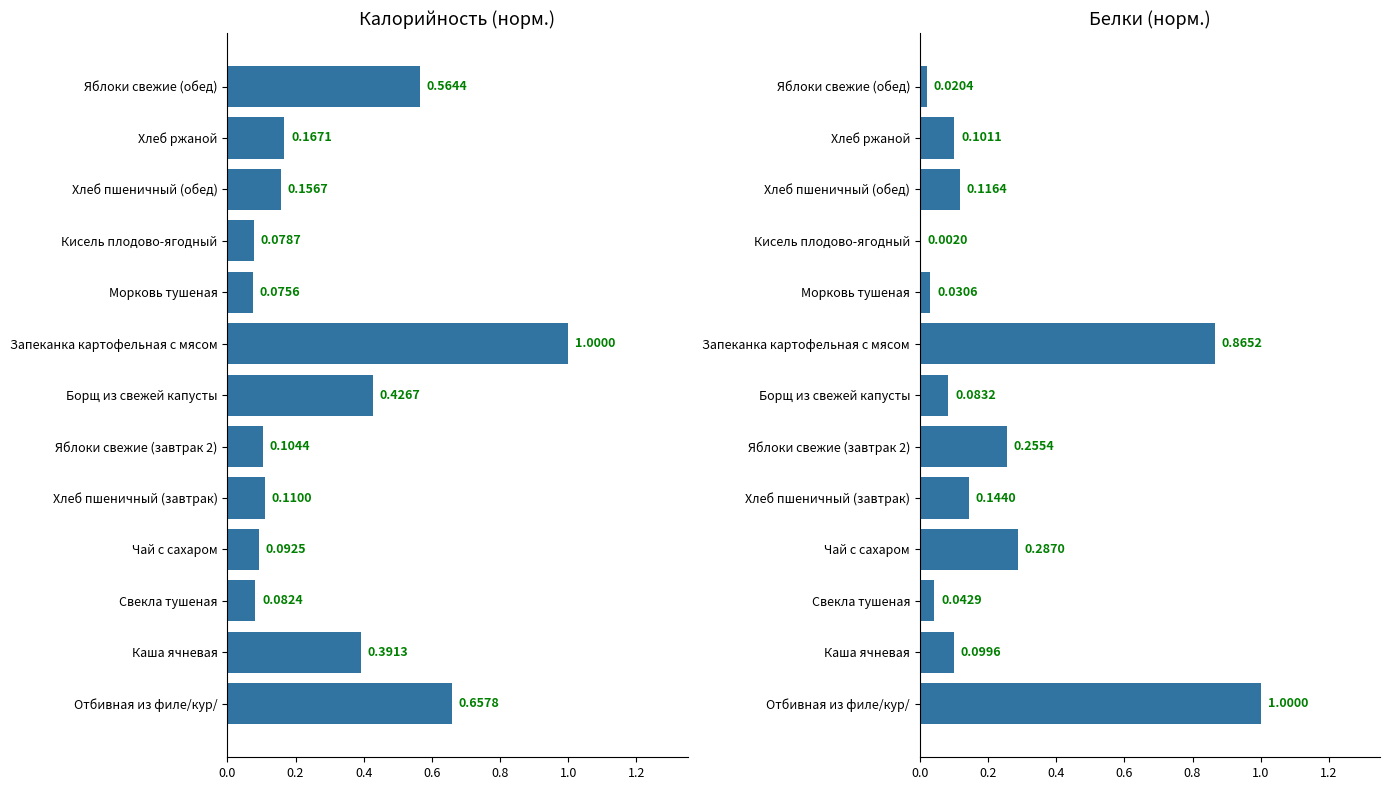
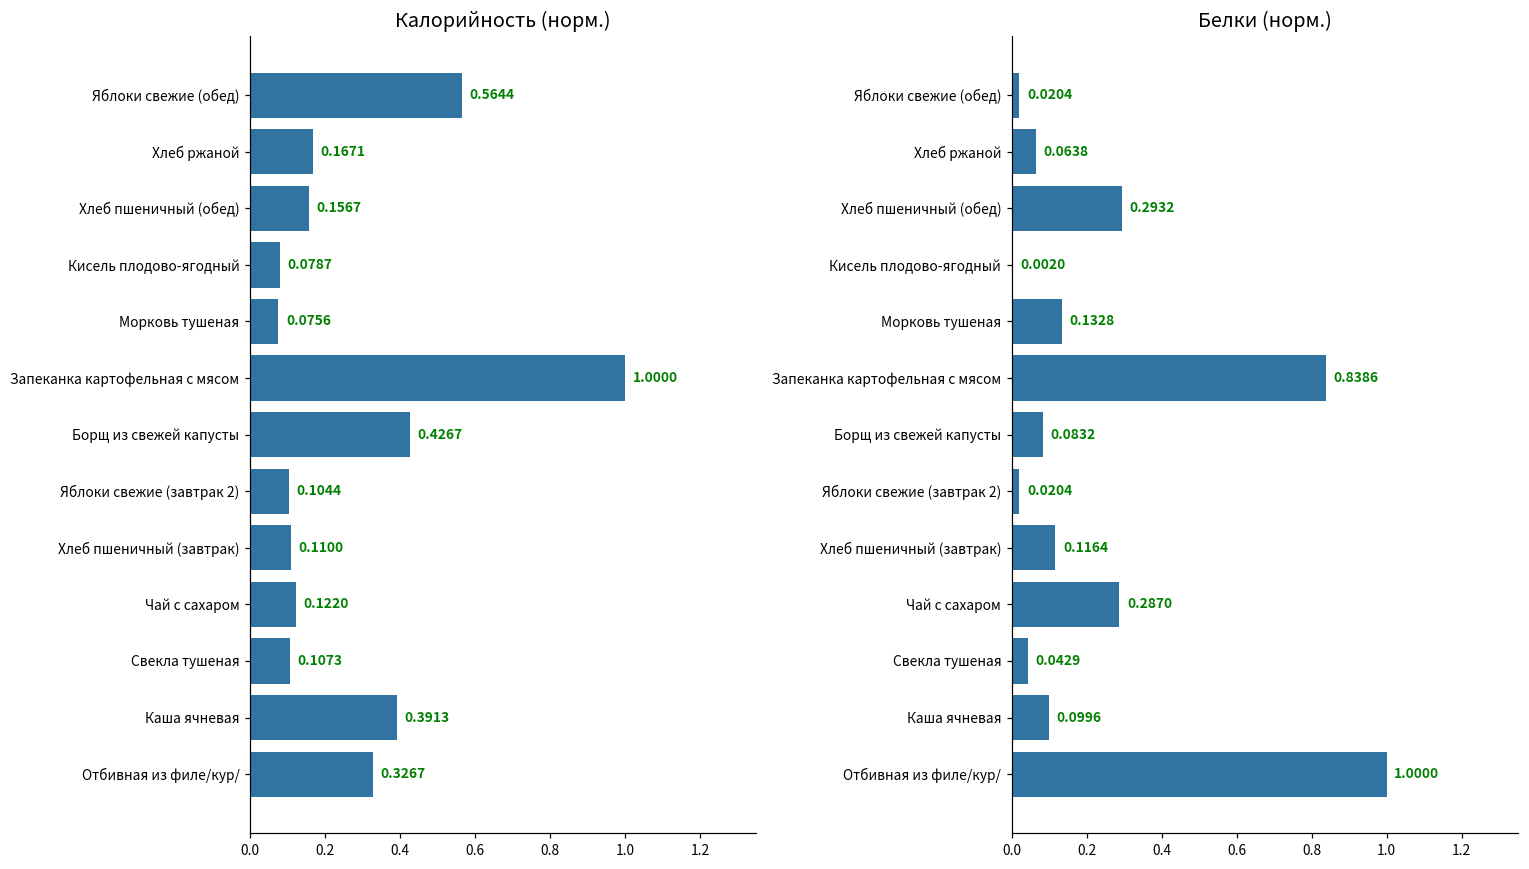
Калорийность (норм.), Чай с сахаром: 0.0925 -> 0.1220
Калорийность (норм.), Свекла тушеная: 0.0824 -> 0.1073
Калорийность (норм.), Отбивная из филе/кур/: 0.6578 -> 0.3267
Белки (норм.), Хлеб ржаной: 0.1011 -> 0.0638
Белки (норм.), Хлеб пшеничный (обед): 0.1164 -> 0.2932
Белки (норм.), Морковь тушеная: 0.0306 -> 0.1328
Белки (норм.), Запеканка картофельная с мясом: 0.8652 -> 0.8386
Белки (норм.), Яблоки свежие (завтрак 2): 0.2554 -> 0.0204
Белки (норм.), Хлеб пшеничный (завтрак): 0.1440 -> 0.1164
